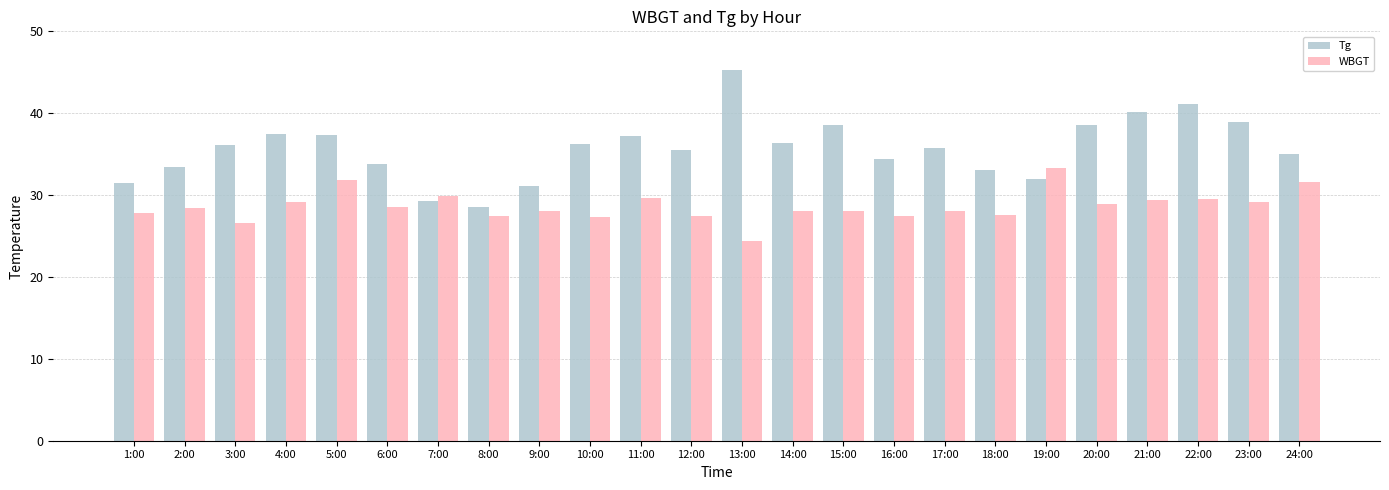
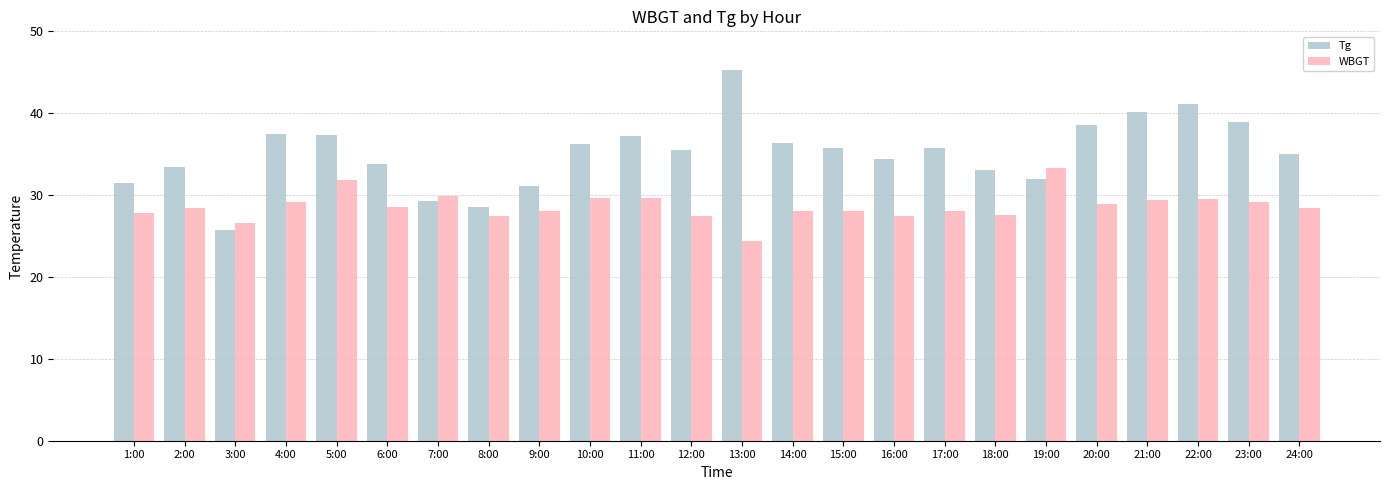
Tg, 3:00: 36 -> 26
WBGT, 10:00: 27 -> 30
Tg, 15:00: 39 -> 36
WBGT, 24:00: 32 -> 28
